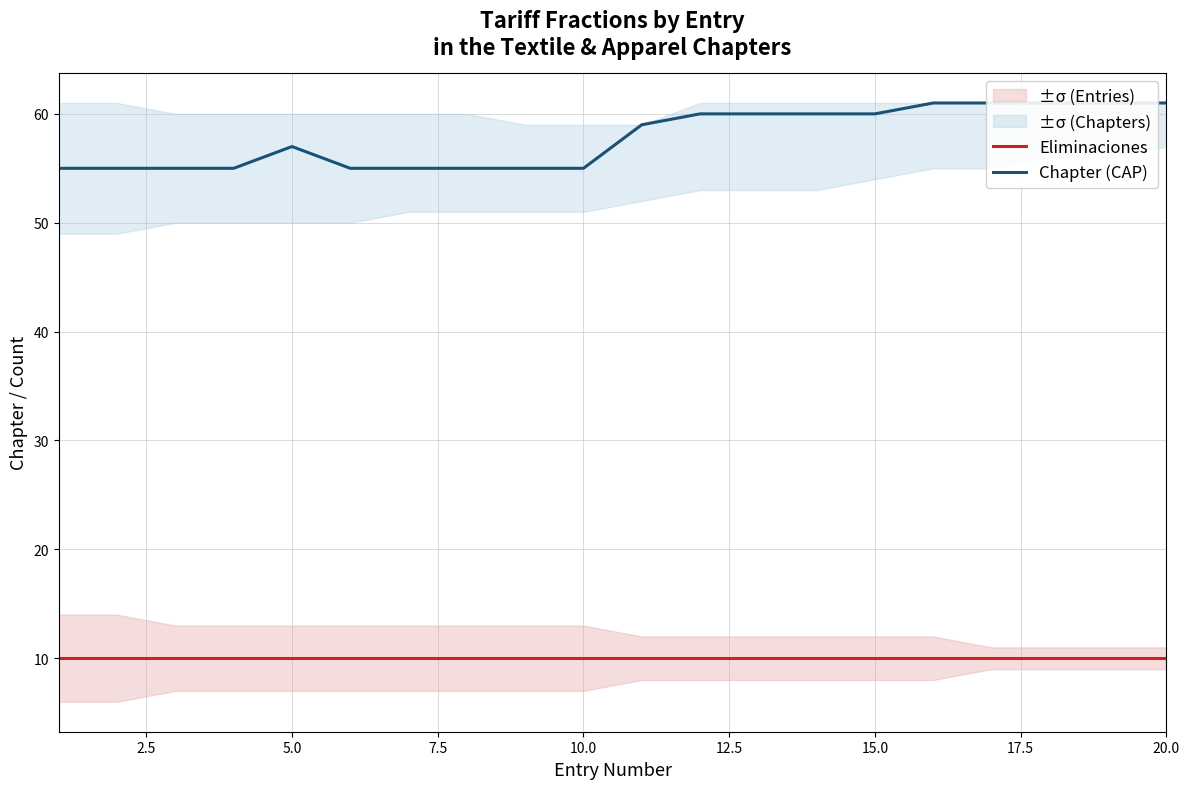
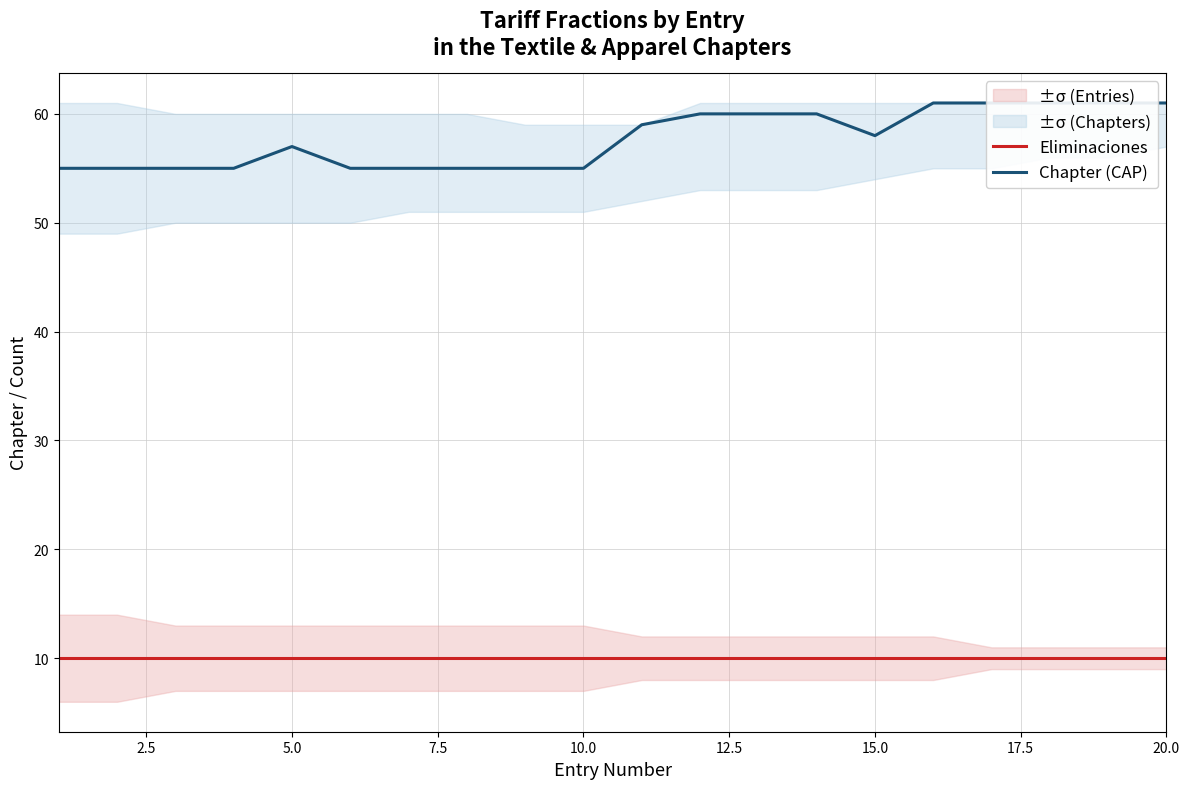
Chapter (CAP), 15.0: 60 -> 58
